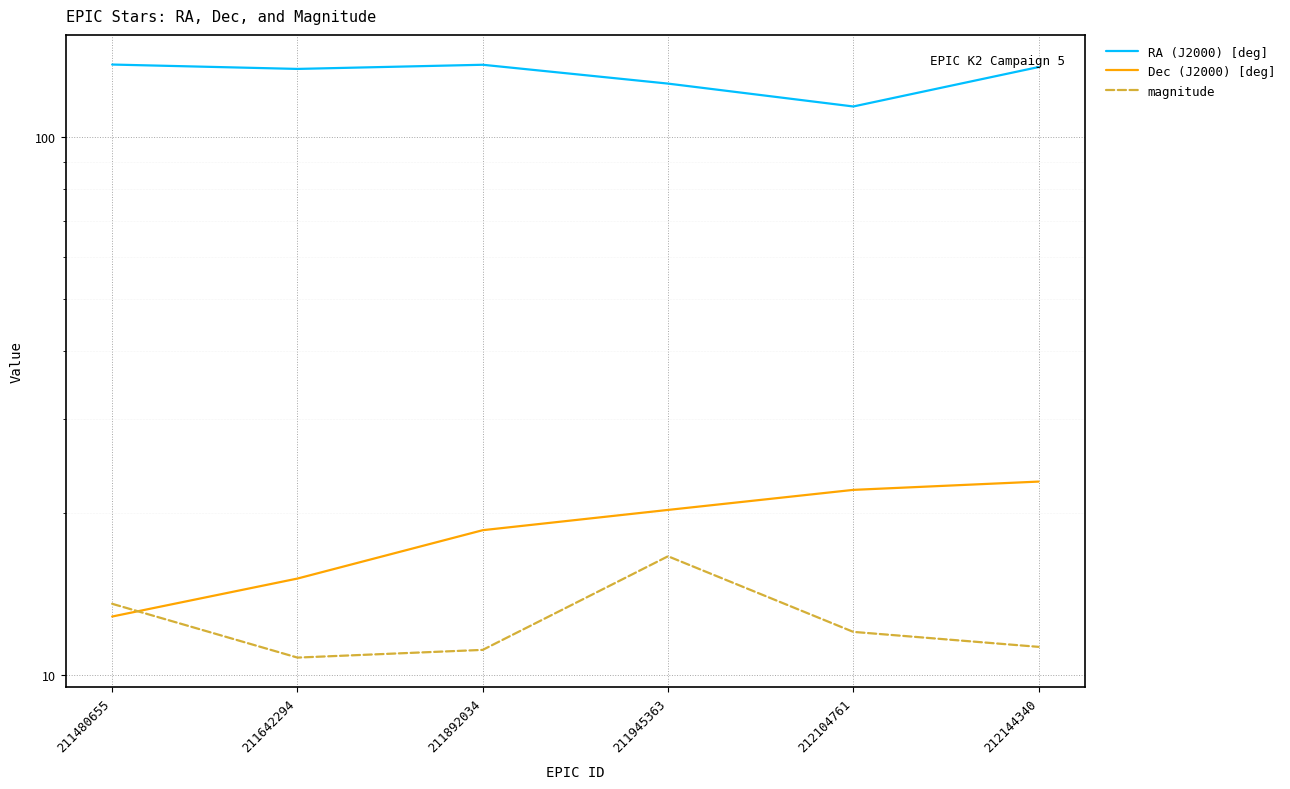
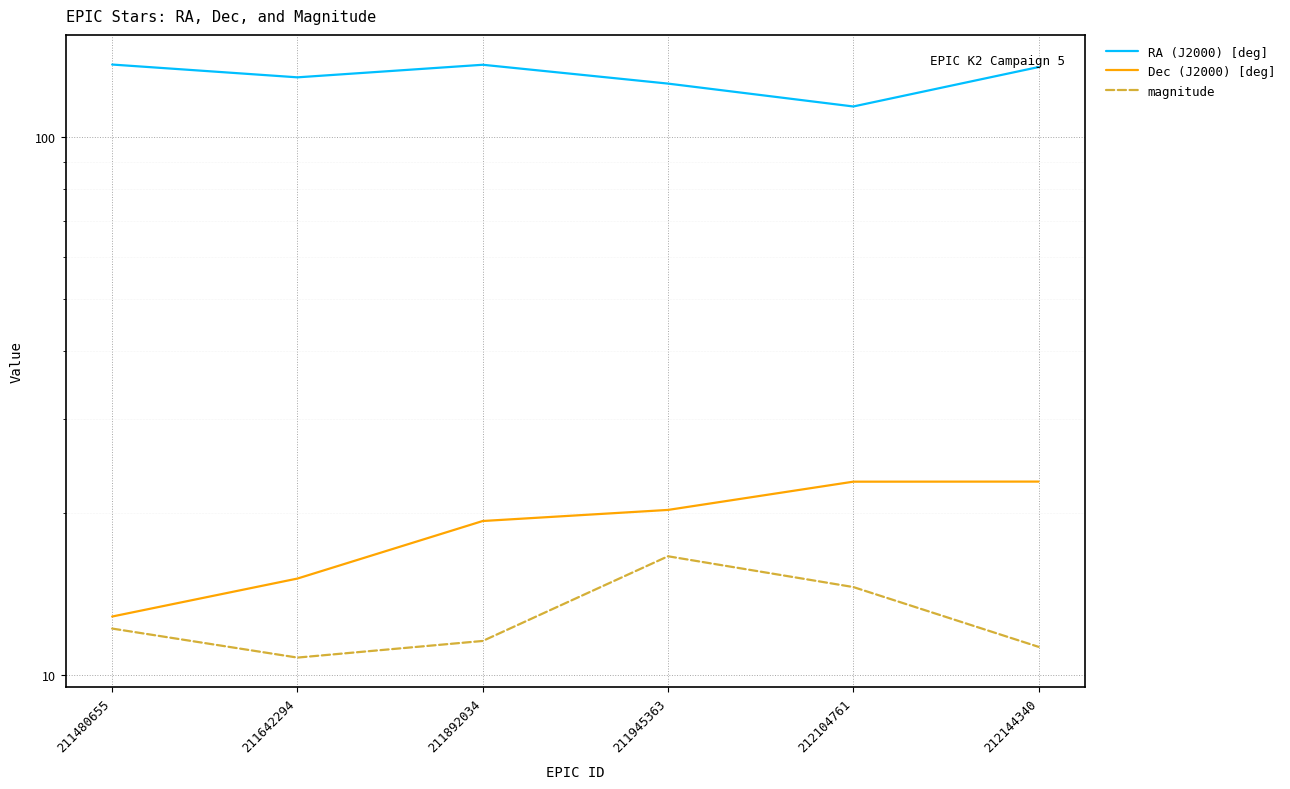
magnitude, 211480655: 13.6 -> 12.2
RA (J2000) [deg], 211642294: 134 -> 129
Dec (J2000) [deg], 211892034: 18.6 -> 19.4
magnitude, 211892034: 11.1 -> 11.6
Dec (J2000) [deg], 212104761: 22.1 -> 22.9
magnitude, 212104761: 12.0 -> 14.6
